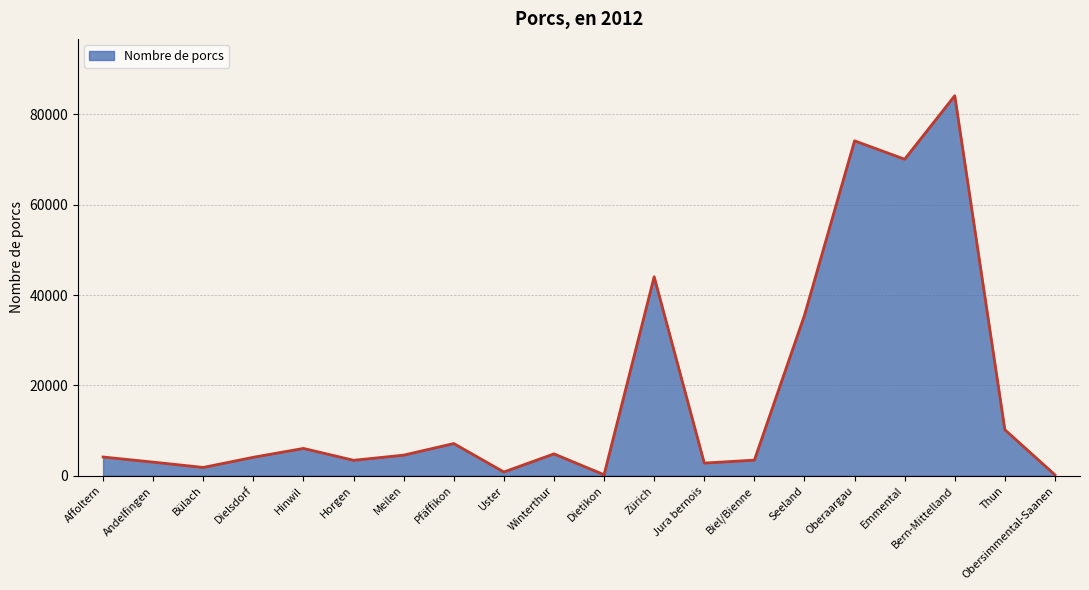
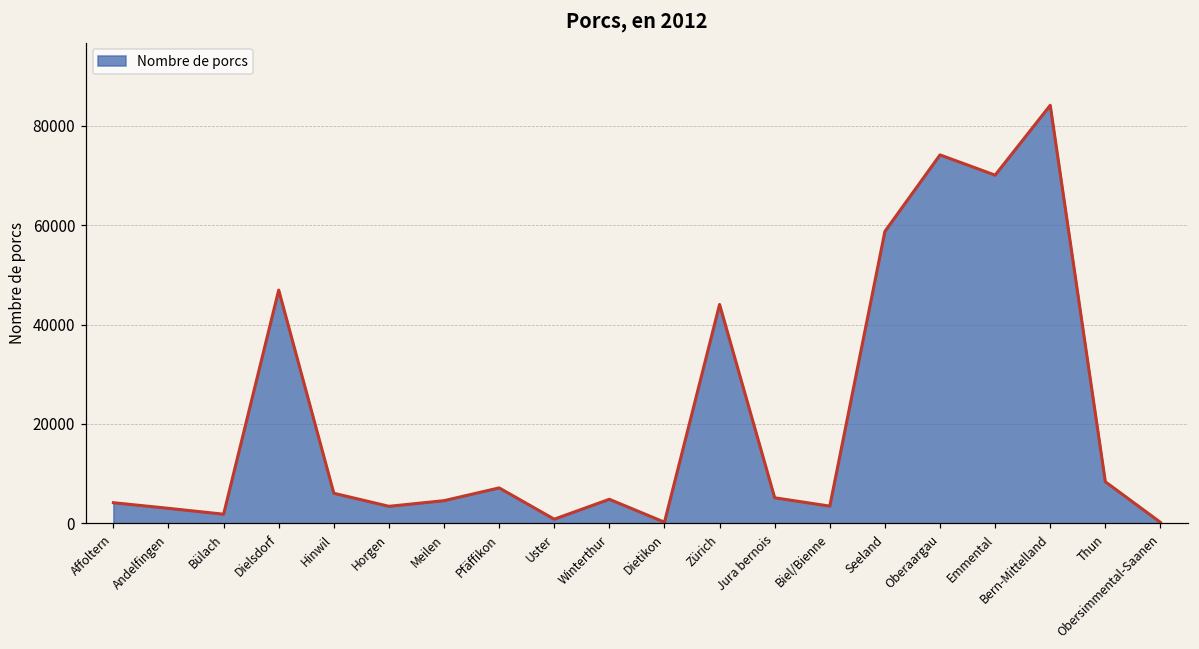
Dielsdorf: 4000 -> 47000
Jura bernois: 3000 -> 5000
Seeland: 36000 -> 59000
Thun: 10000 -> 8000
